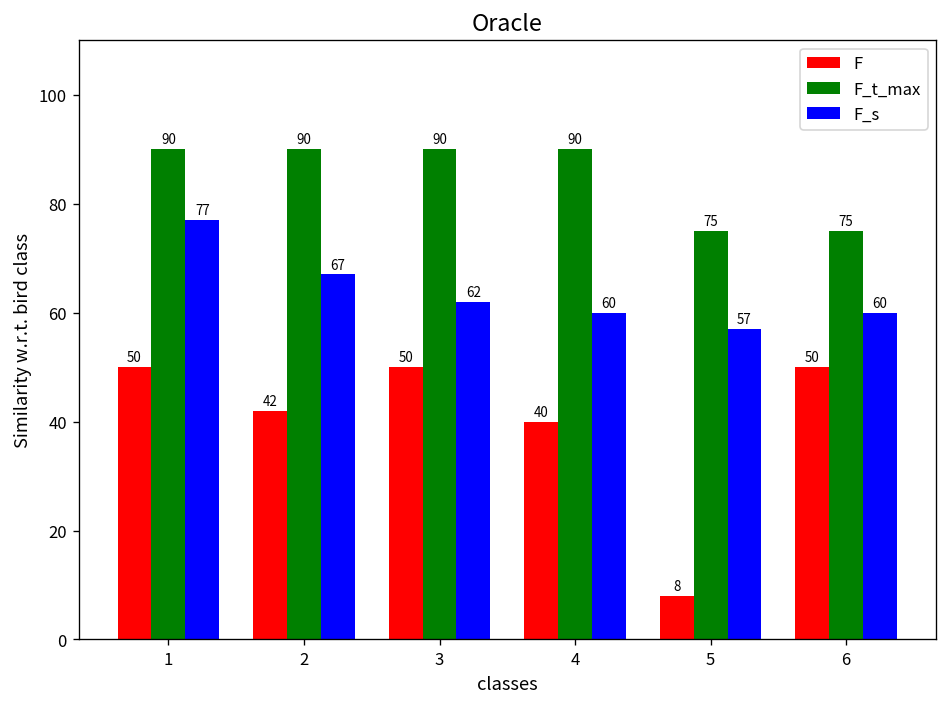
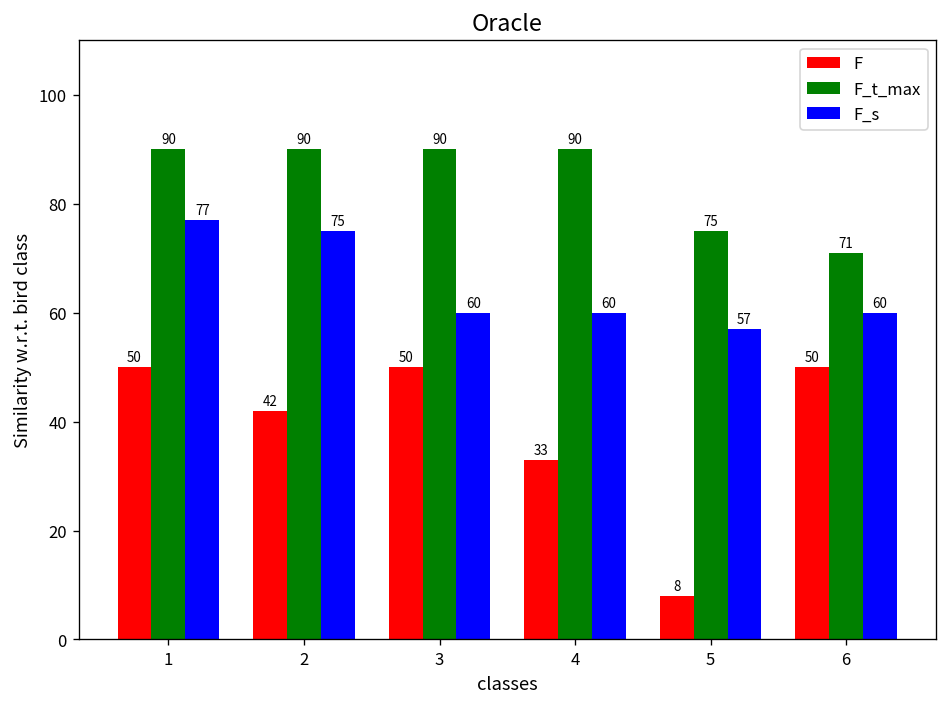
F_s, 2: 67 -> 75
F_s, 3: 62 -> 60
F, 4: 40 -> 33
F_t_max, 6: 75 -> 71
